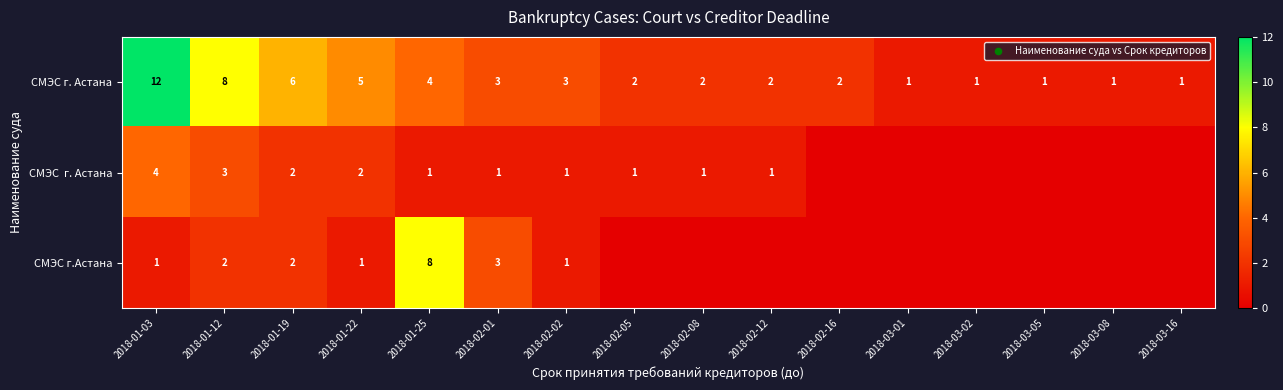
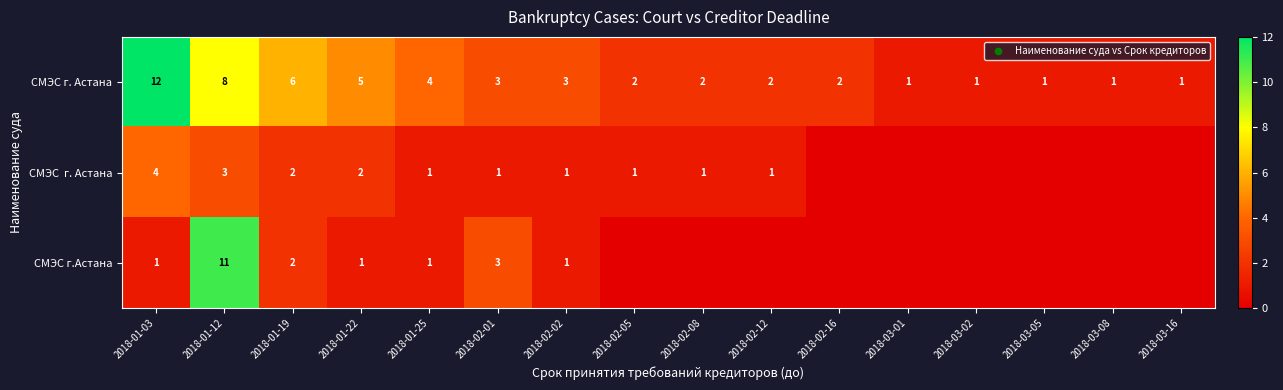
СМЭС г.Астана, 2018-01-12: 2 -> 11
СМЭС г.Астана, 2018-01-25: 8 -> 1
